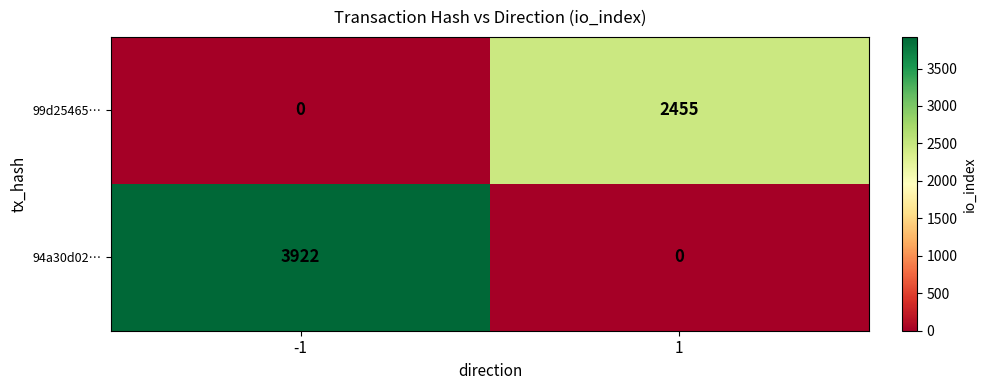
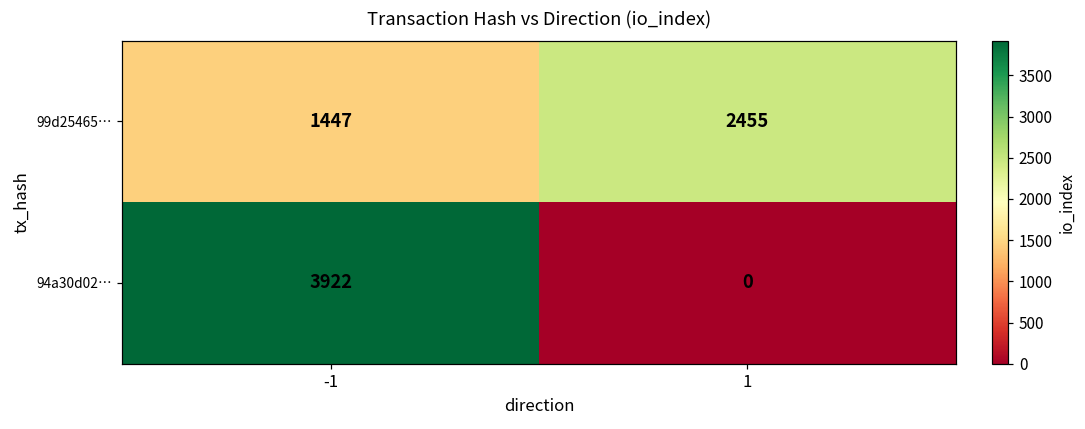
99d25465…, -1: 0 -> 1447
